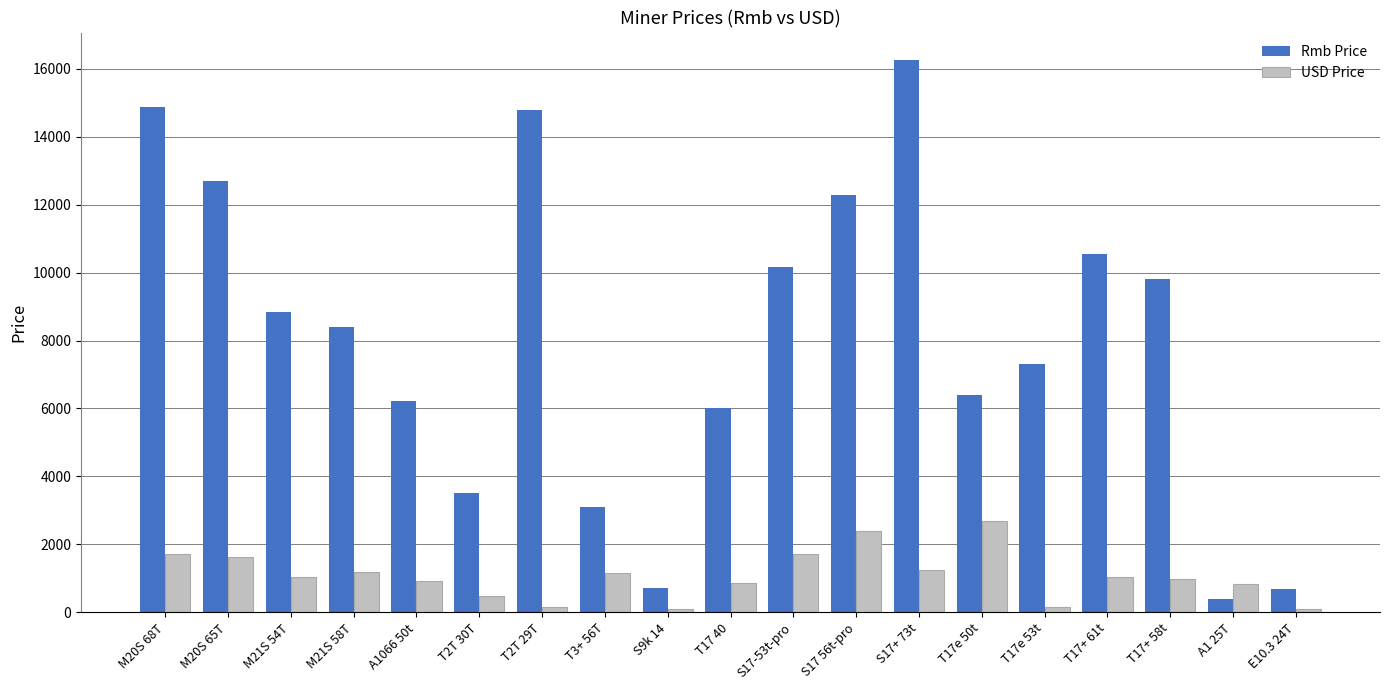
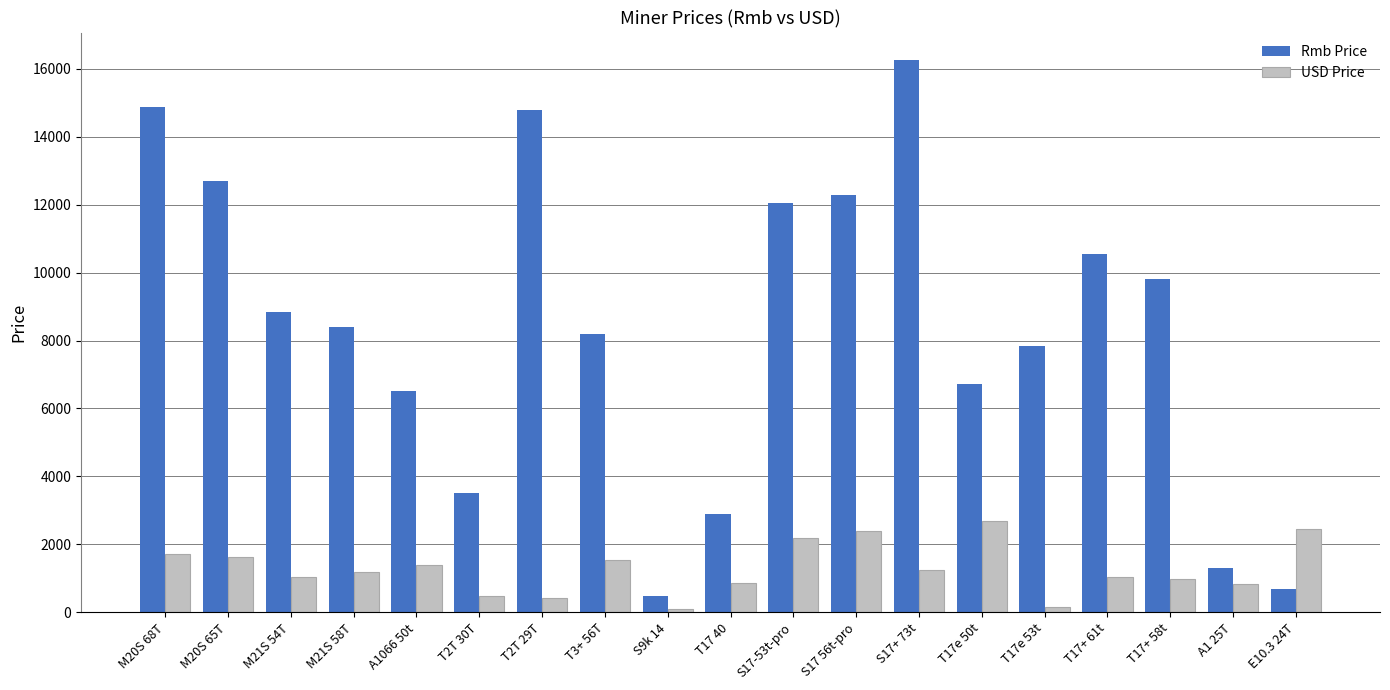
Rmb Price, A1066 50t: 6200 -> 6500
USD Price, A1066 50t: 900 -> 1400
USD Price, T2T 29T: 200 -> 400
Rmb Price, T3+ 56T: 3100 -> 8200
USD Price, T3+ 56T: 1200 -> 1500
Rmb Price, S9k 14: 700 -> 500
Rmb Price, T17 40: 6000 -> 2900
Rmb Price, S17-53t-pro: 10200 -> 12100
USD Price, S17-53t-pro: 1700 -> 2200
Rmb Price, T17e 50t: 6400 -> 6700
Rmb Price, T17e 53t: 7300 -> 7800
Rmb Price, A1 25T: 400 -> 1300
USD Price, E10.3 24T: 100 -> 2400
